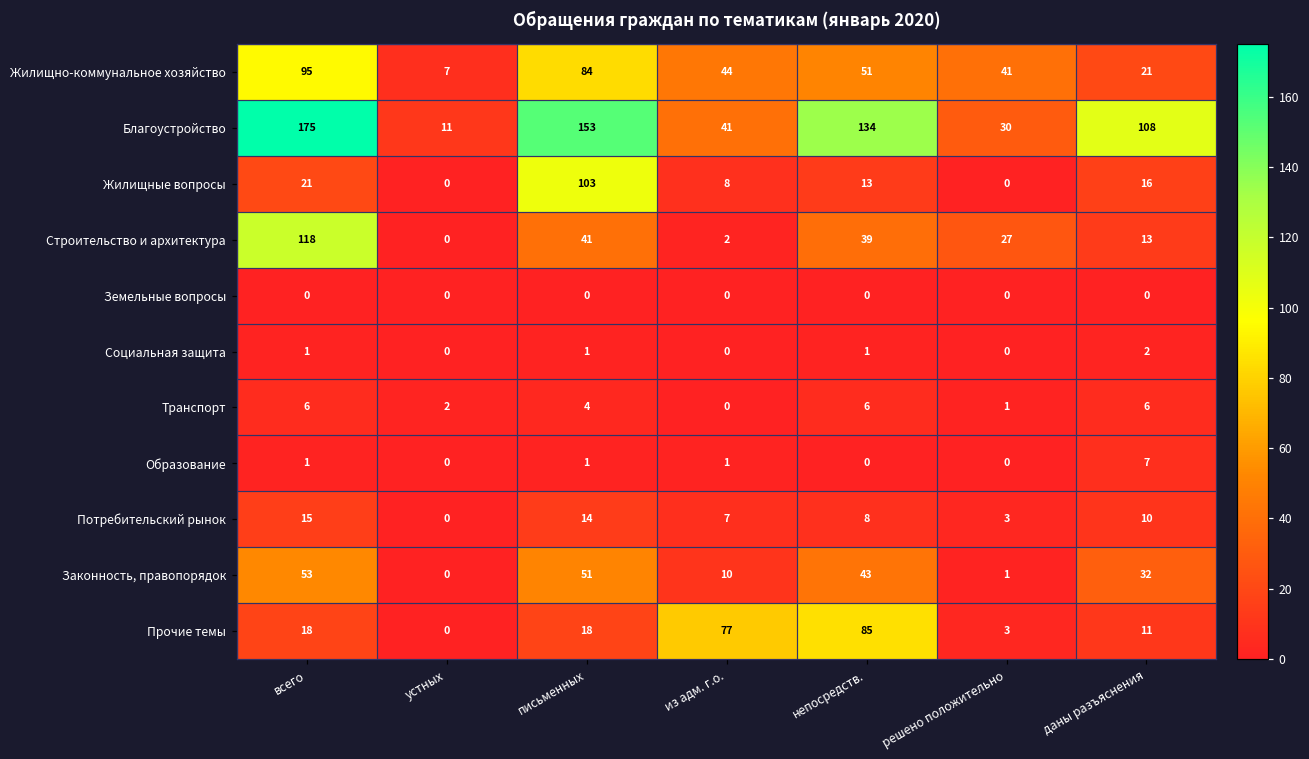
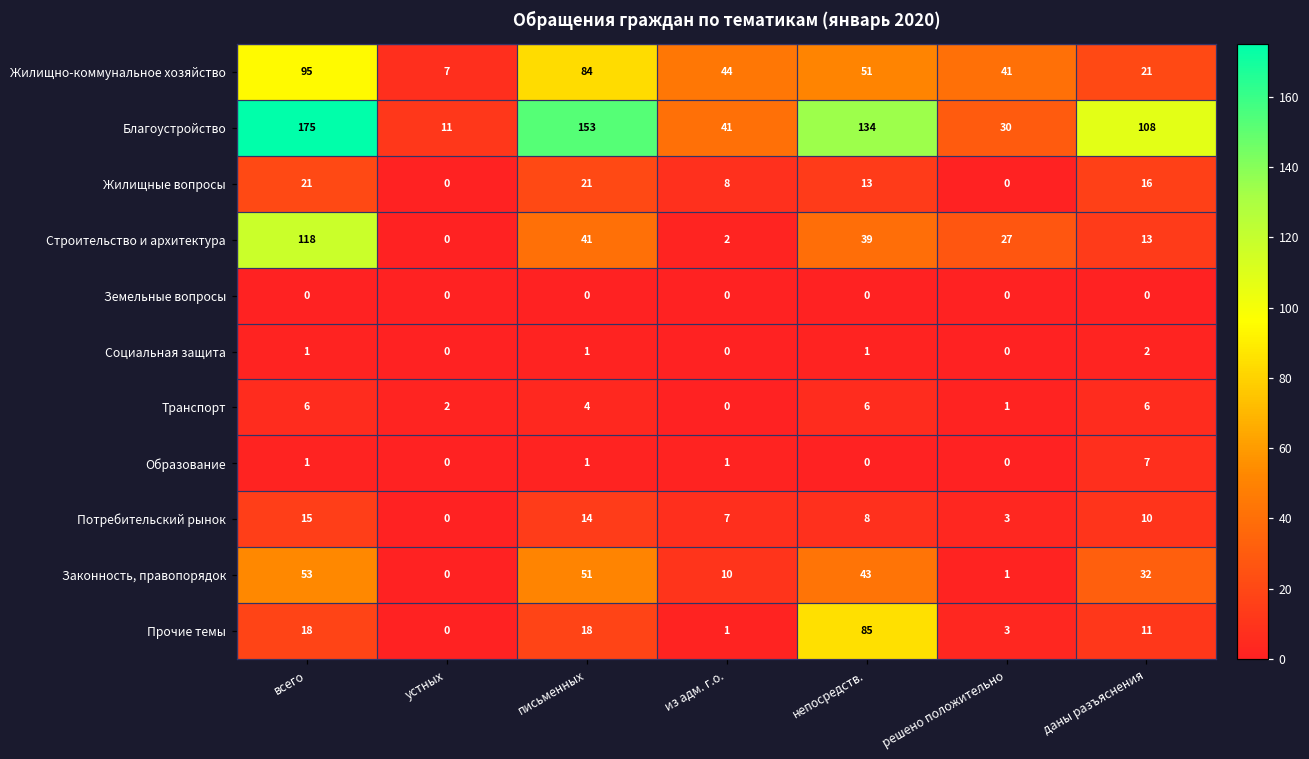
Жилищные вопросы, письменных: 103 -> 21
Прочие темы, из адм. г.о.: 77 -> 1
